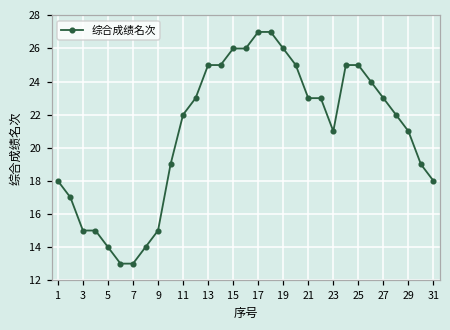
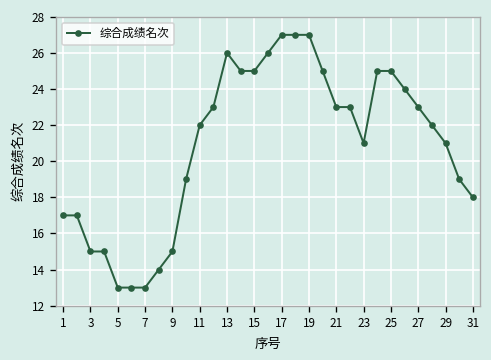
1: 18 -> 17
5: 14 -> 13
13: 25 -> 26
15: 26 -> 25
19: 26 -> 27
